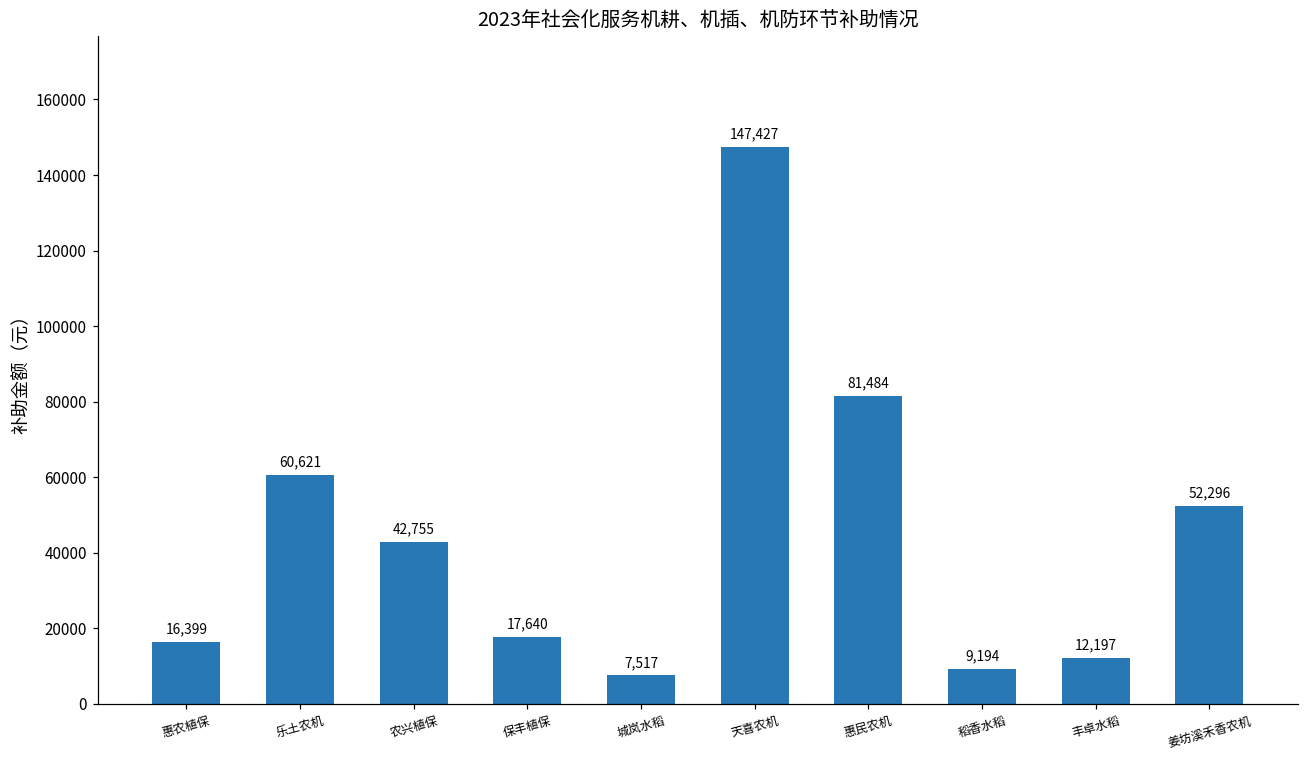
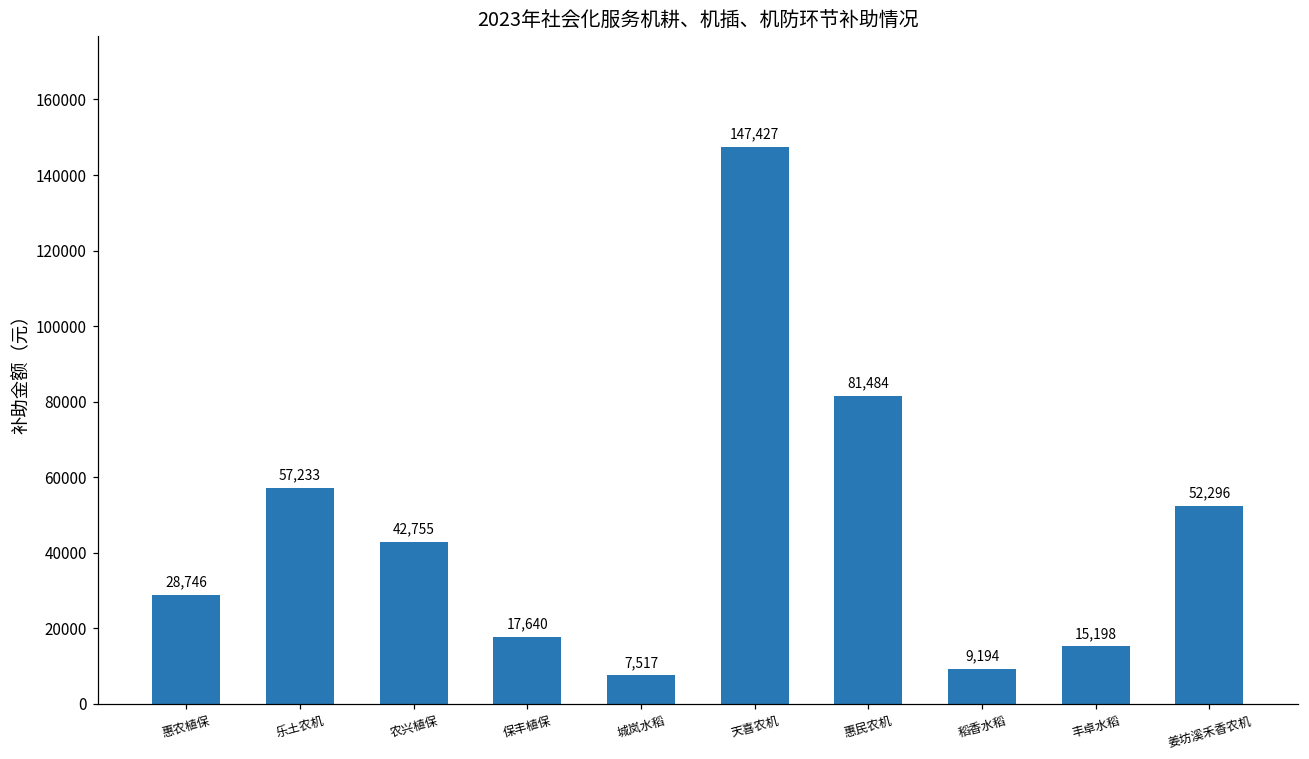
惠农植保: 16,399 -> 28,746
乐土农机: 60,621 -> 57,233
丰卓水稻: 12,197 -> 15,198
